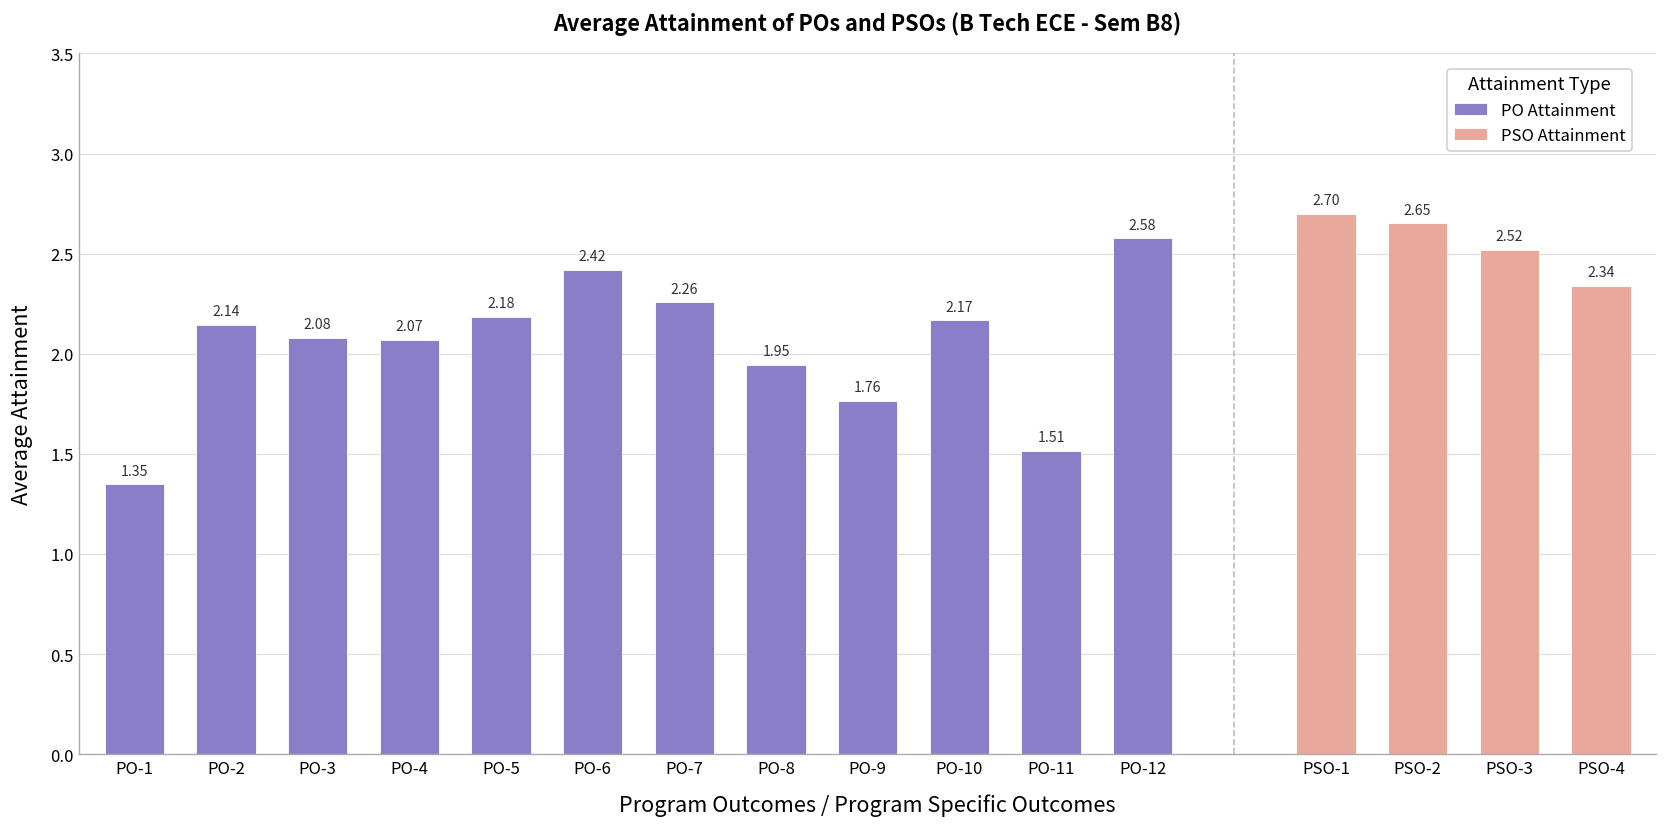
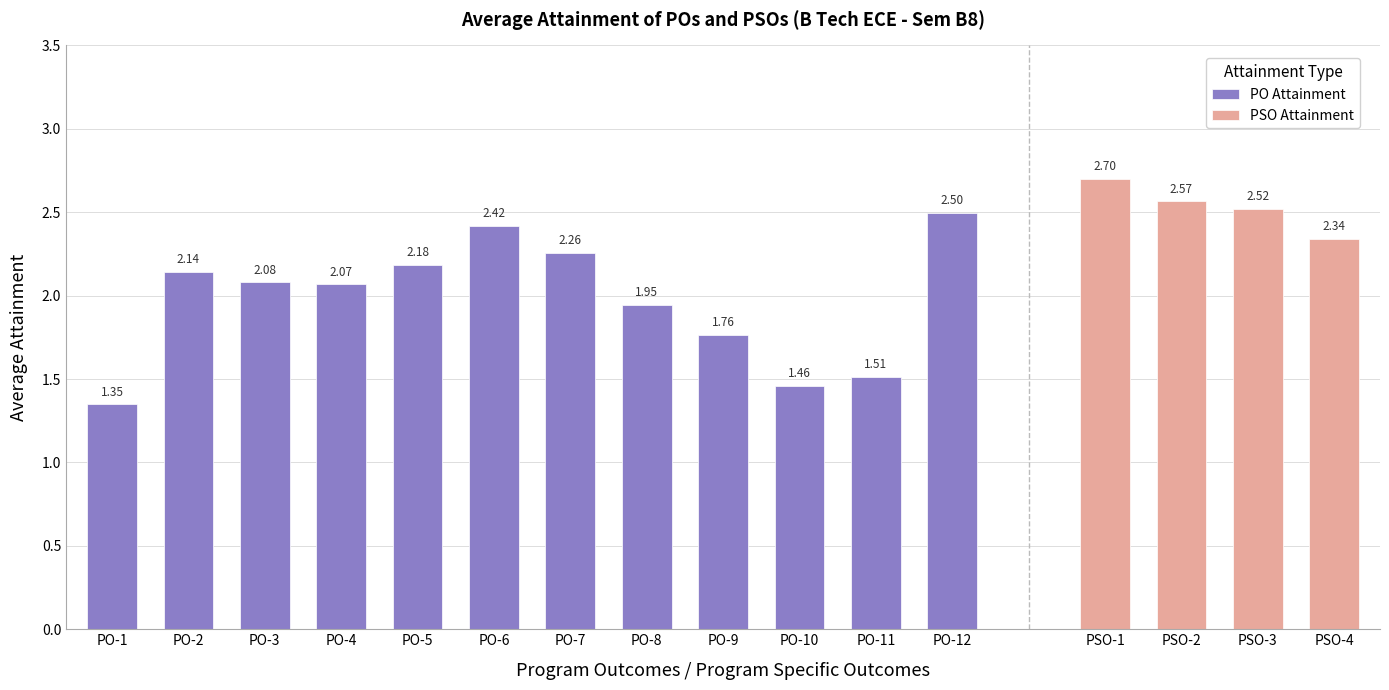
PO Attainment, PO-10: 2.17 -> 1.46
PO Attainment, PO-12: 2.58 -> 2.50
PSO Attainment, PSO-2: 2.65 -> 2.57
